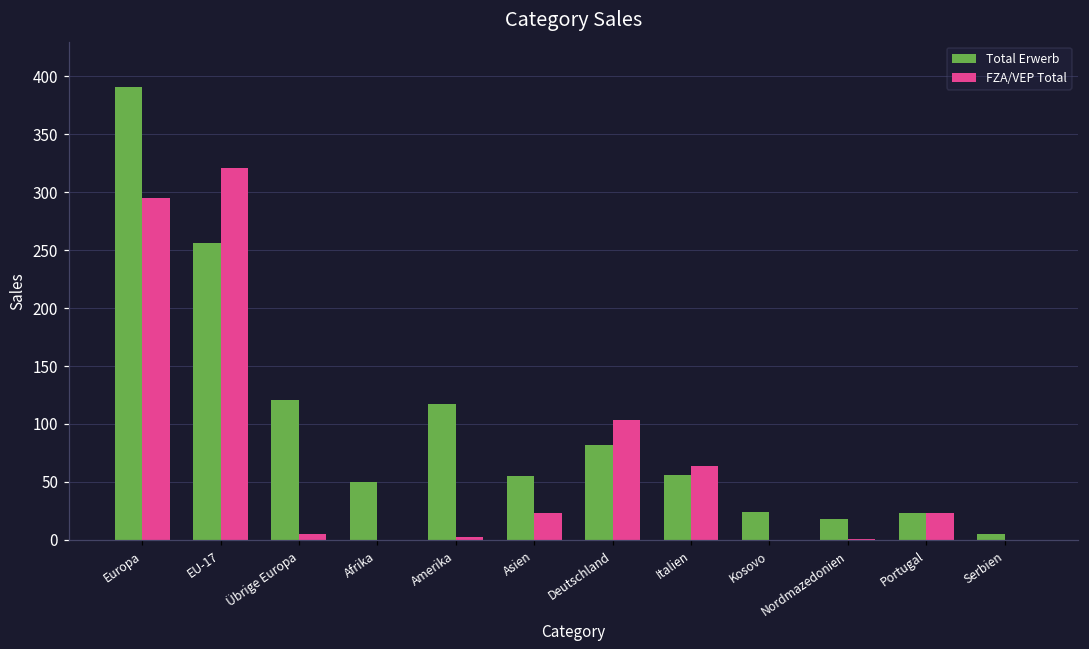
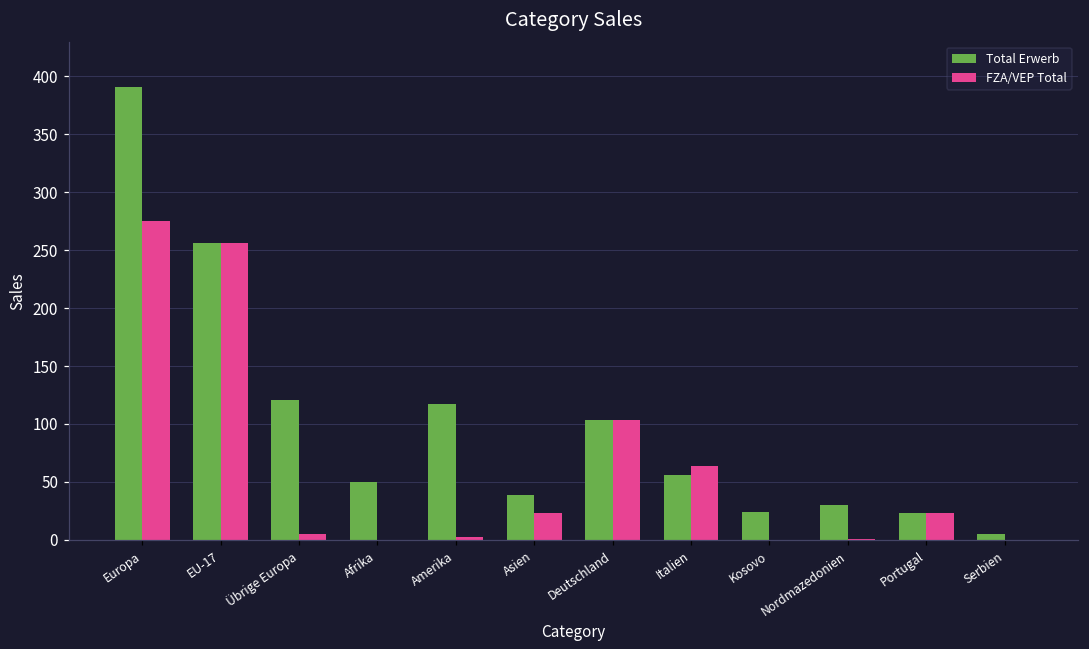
FZA/VEP Total, Europa: 295 -> 275
FZA/VEP Total, EU-17: 321 -> 256
Total Erwerb, Asien: 55 -> 39
Total Erwerb, Deutschland: 82 -> 103
Total Erwerb, Nordmazedonien: 18 -> 30
